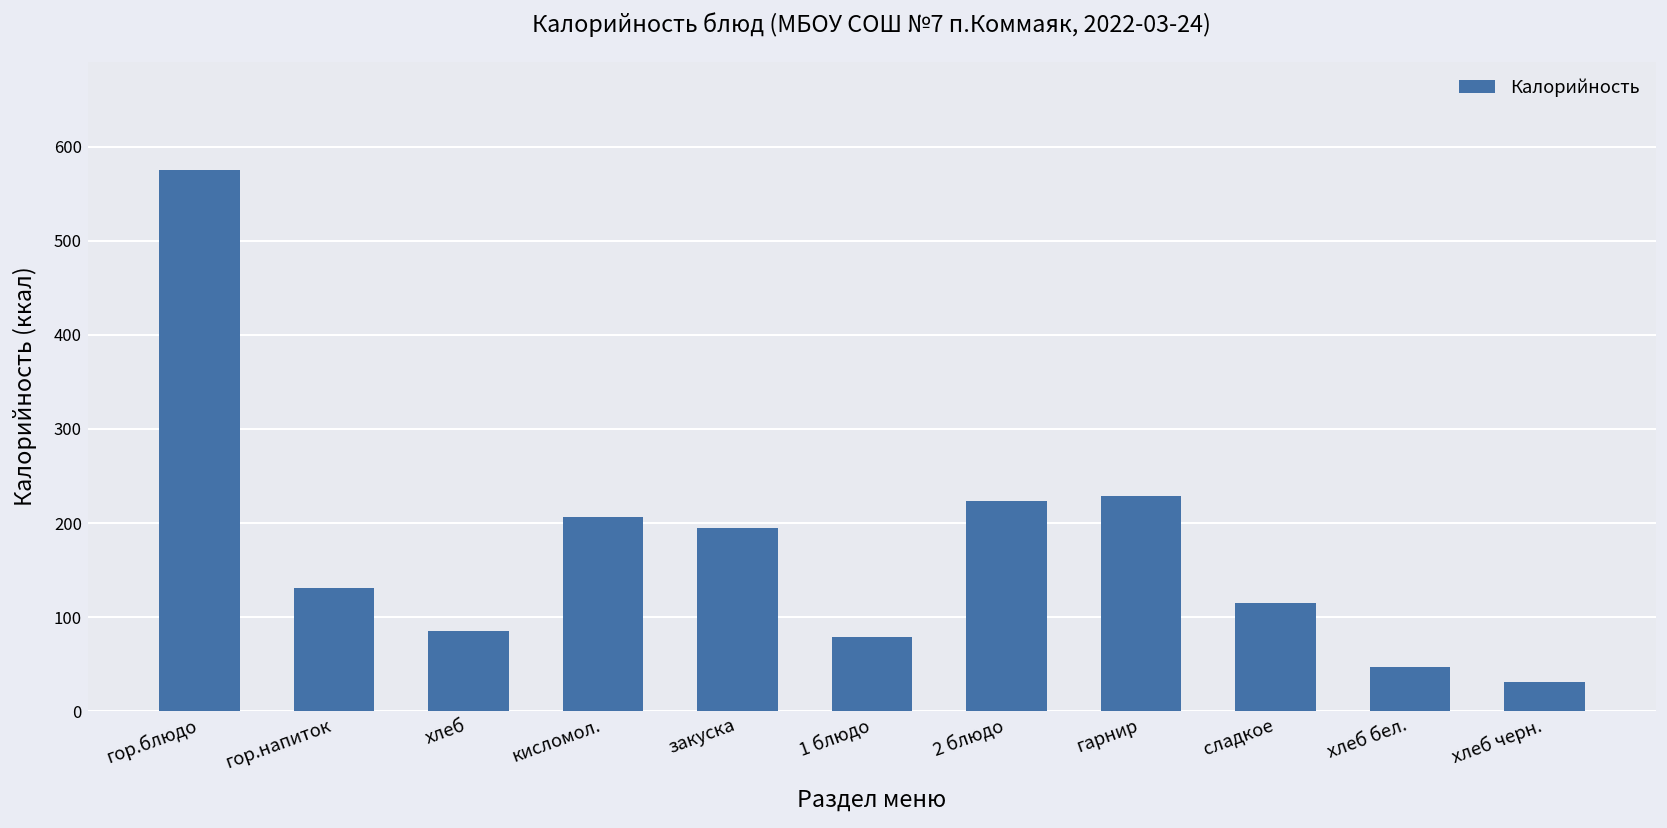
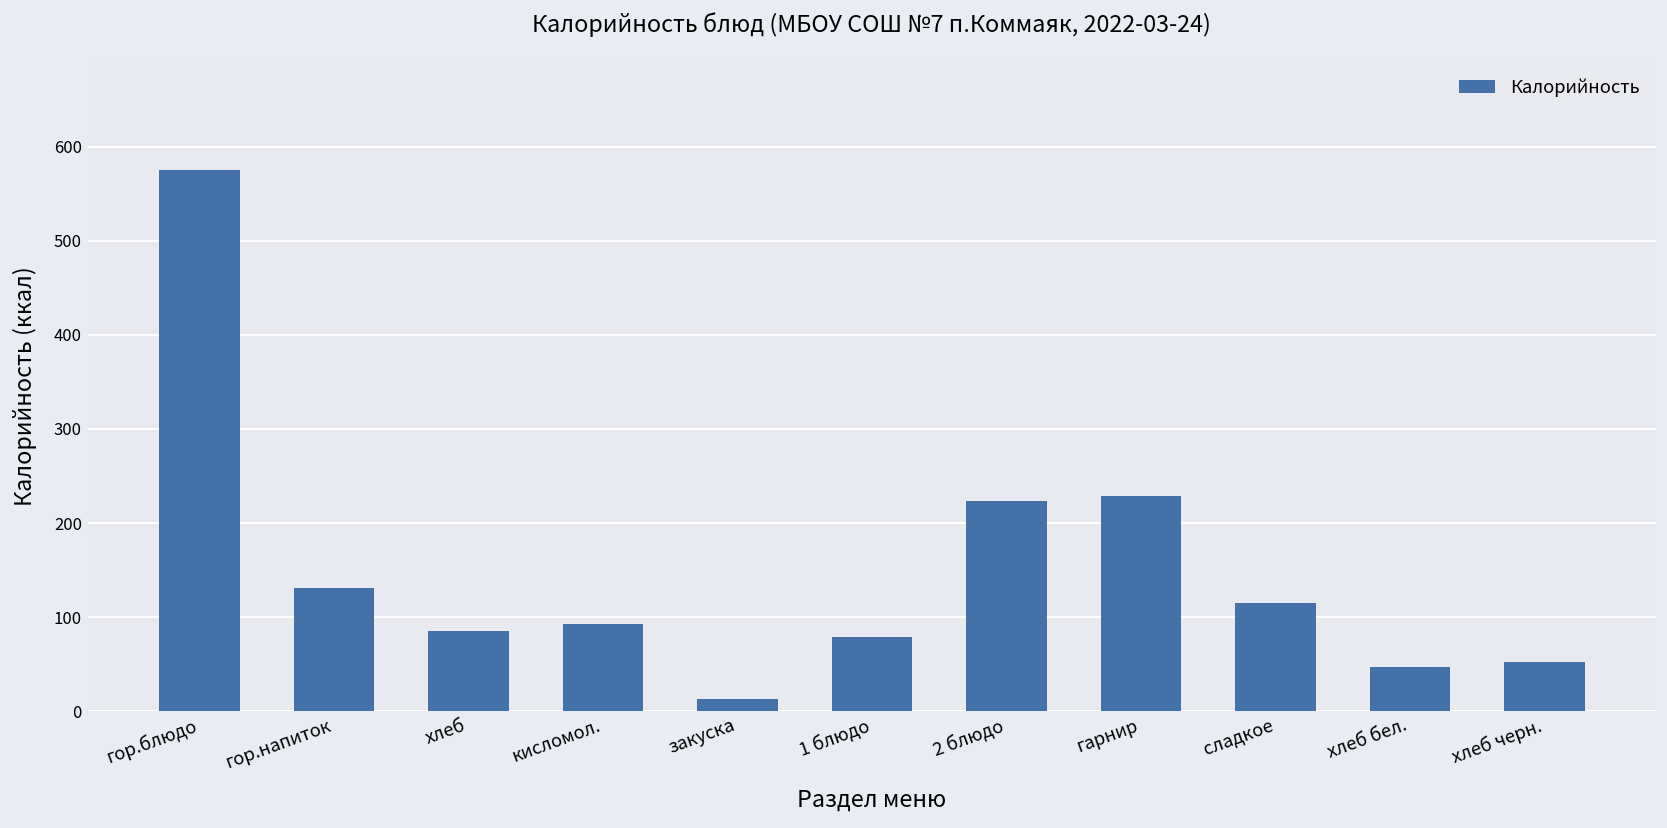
кисломол.: 210 -> 90
закуска: 200 -> 10
хлеб черн.: 30 -> 50
